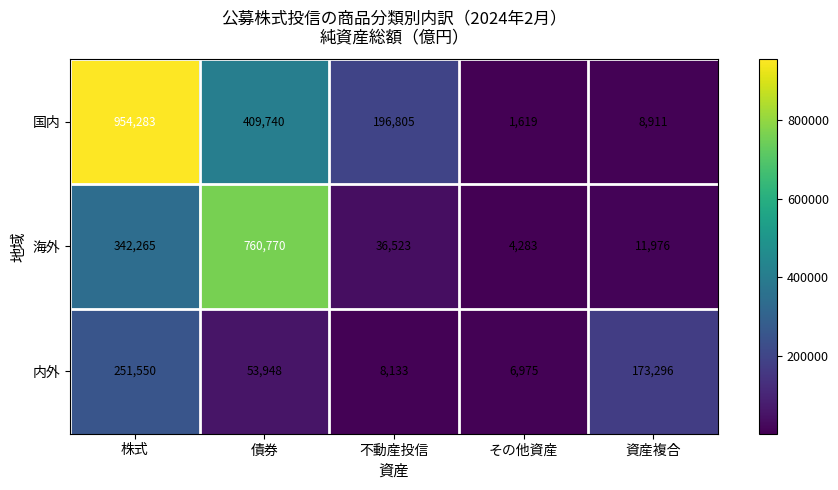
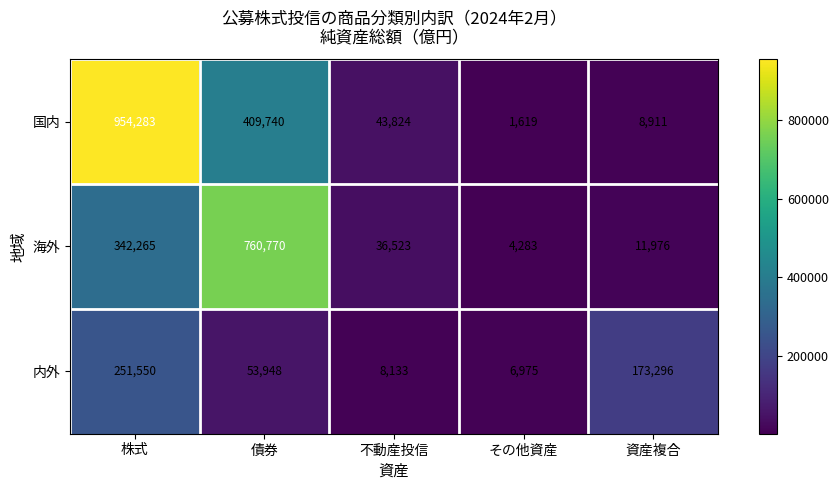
国内, 不動産投信: 196,805 -> 43,824
